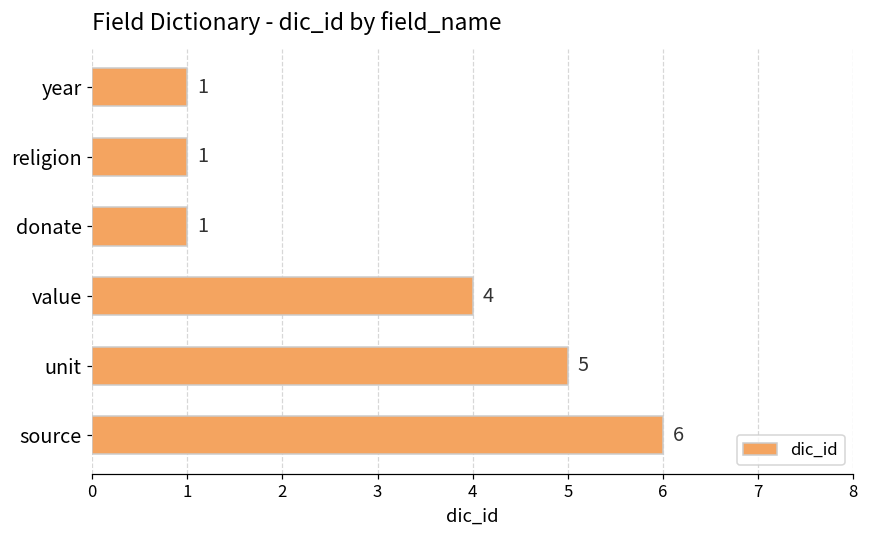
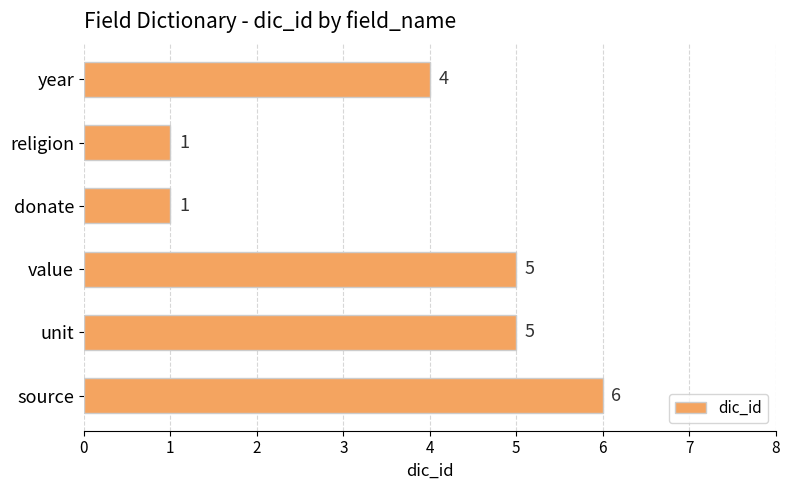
year: 1 -> 4
value: 4 -> 5
